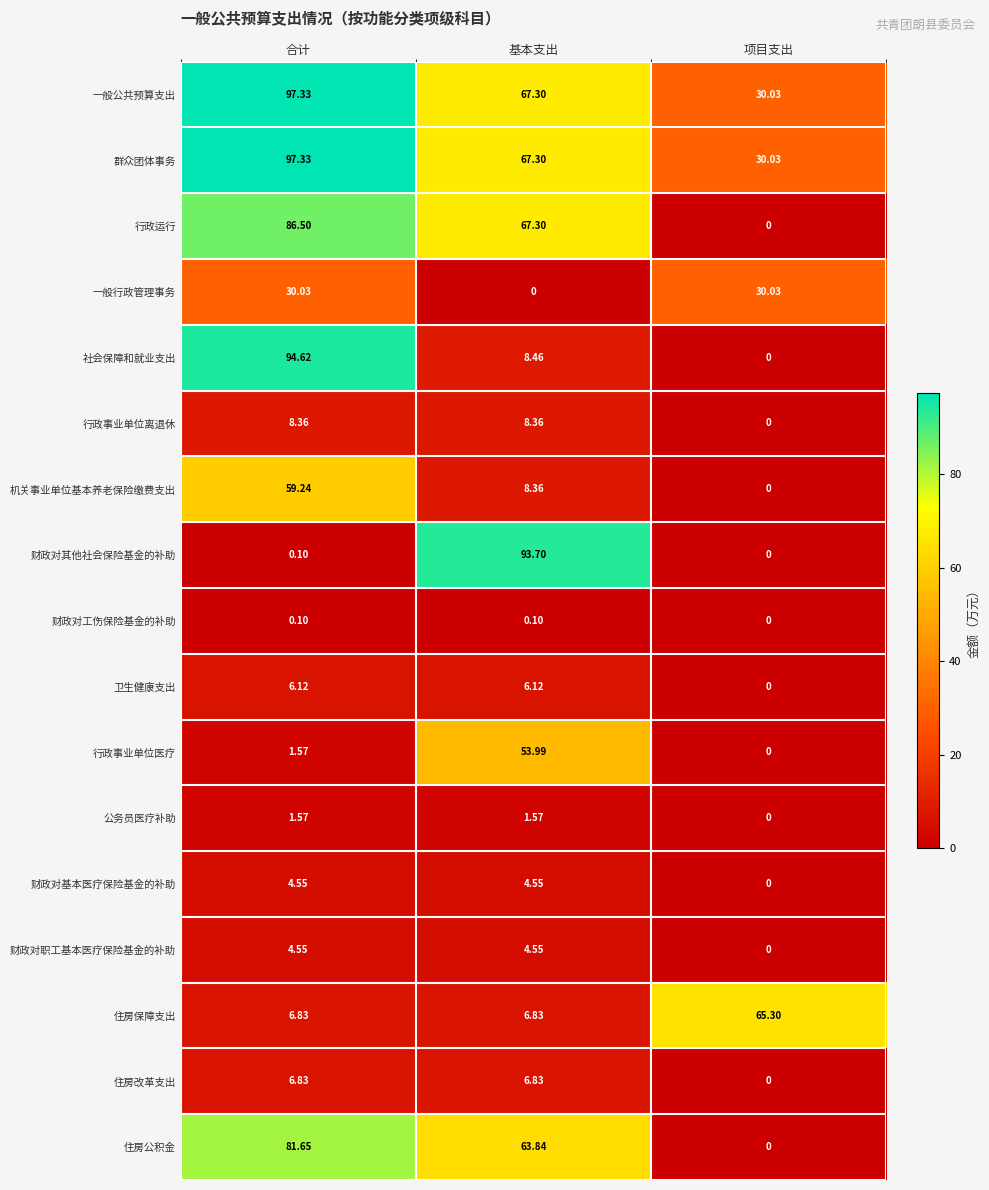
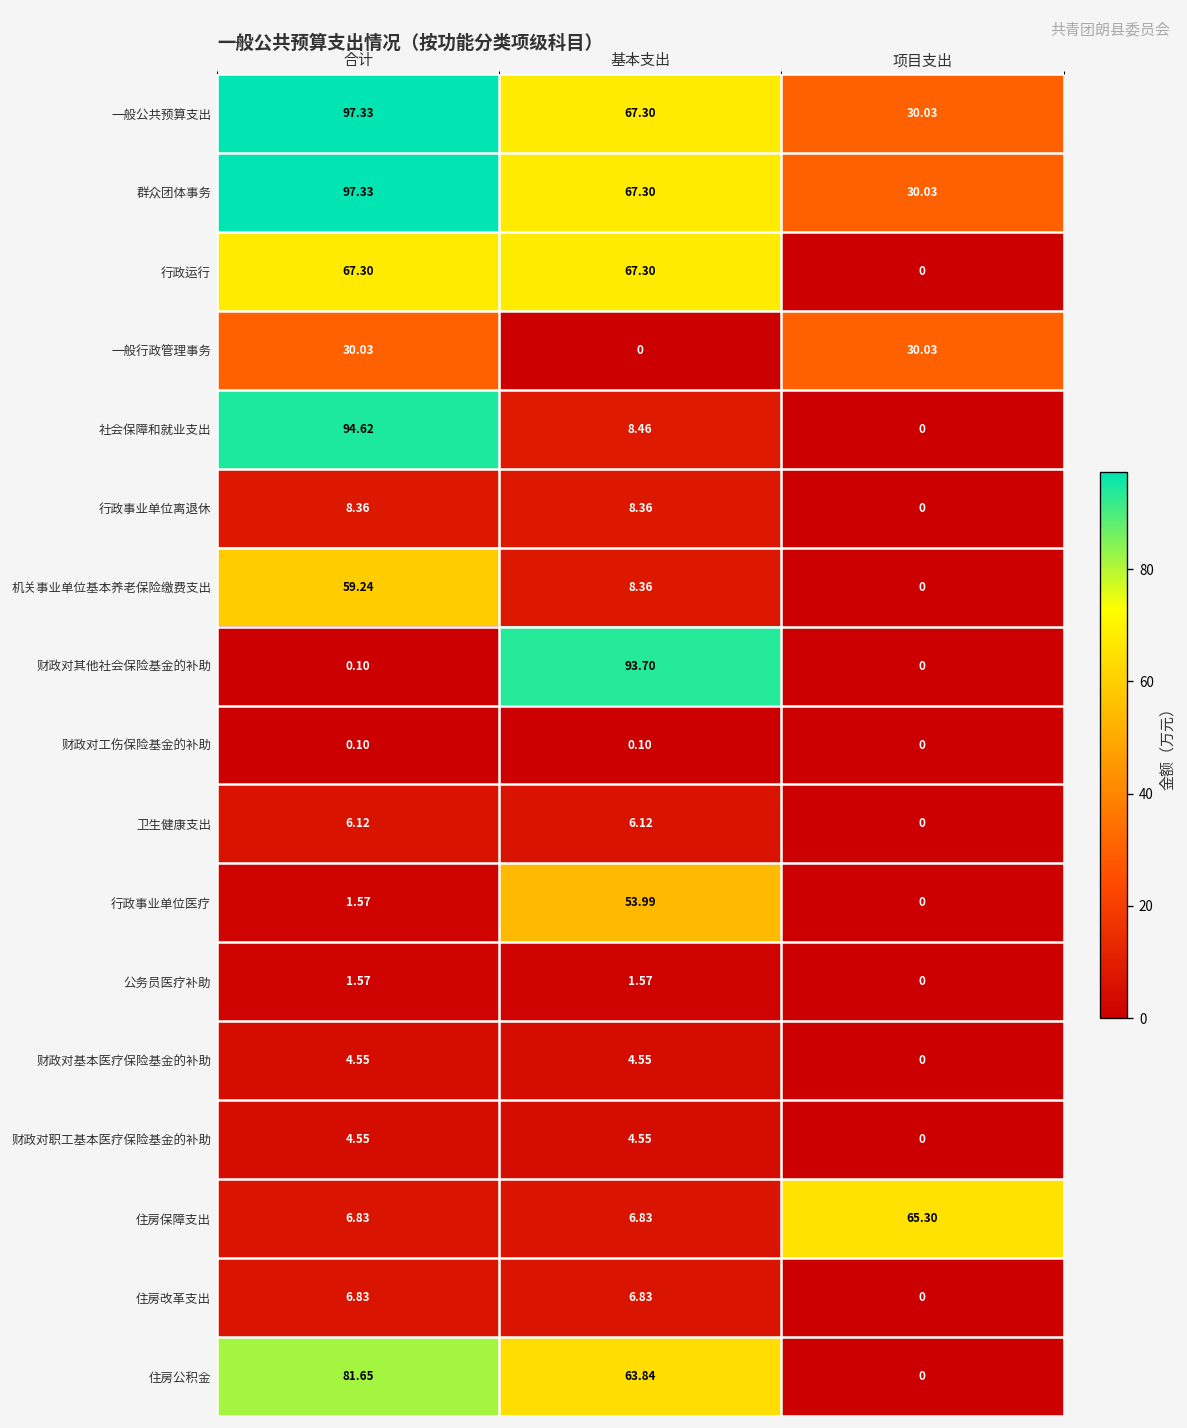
行政运行, 合计: 86.50 -> 67.30
